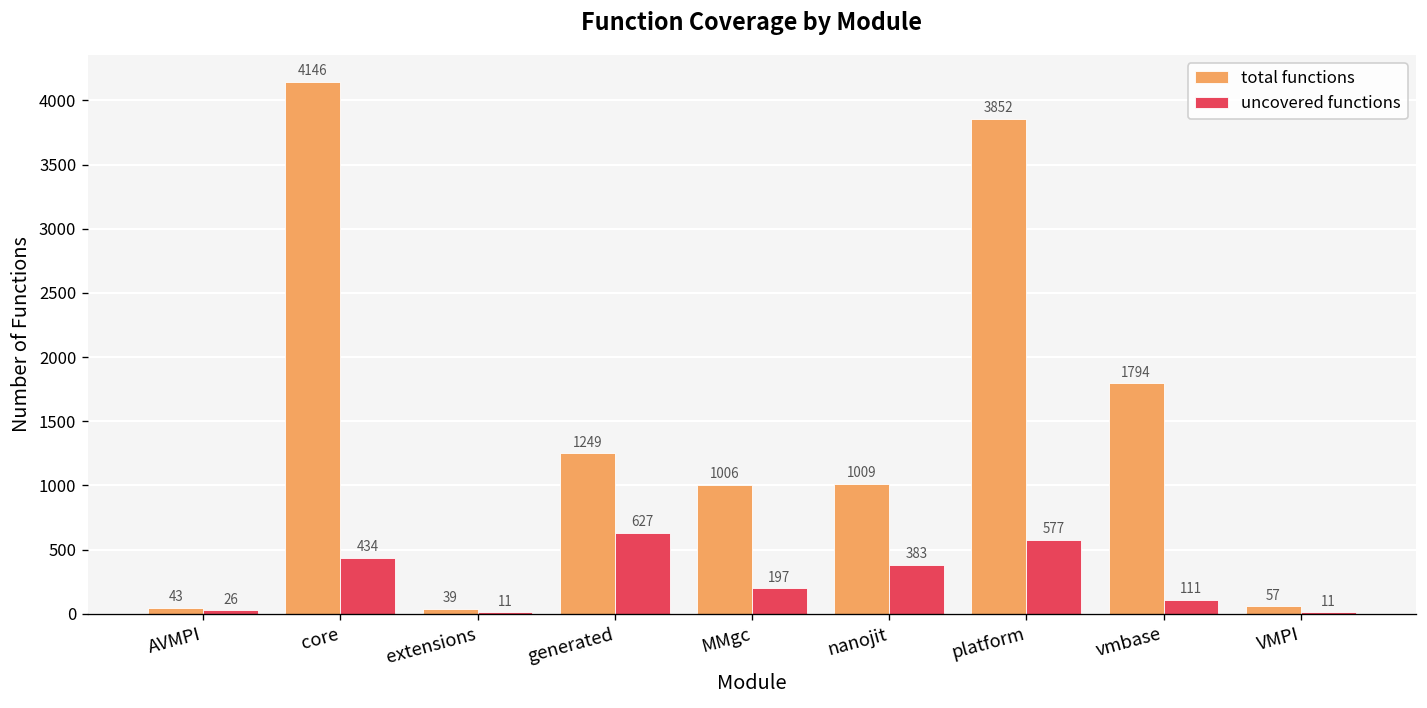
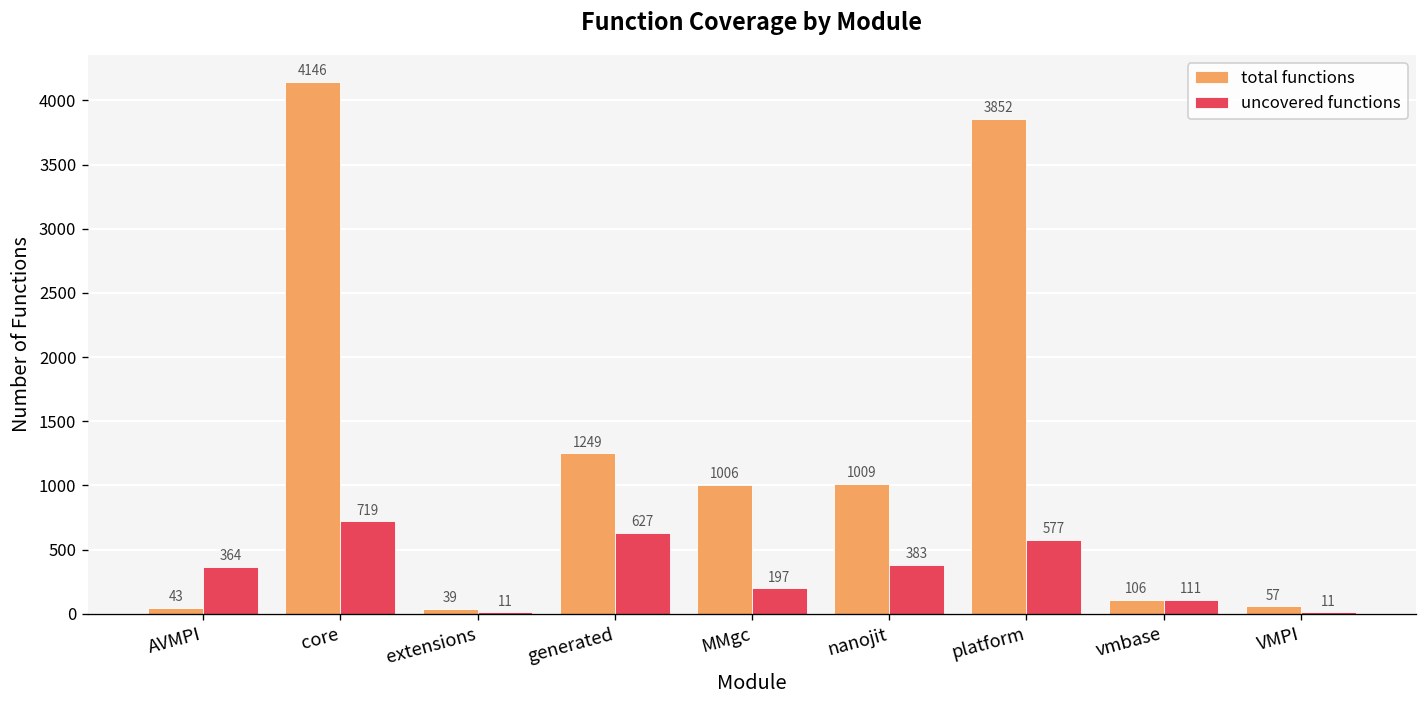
uncovered functions, AVMPI: 26 -> 364
uncovered functions, core: 434 -> 719
total functions, vmbase: 1794 -> 106
